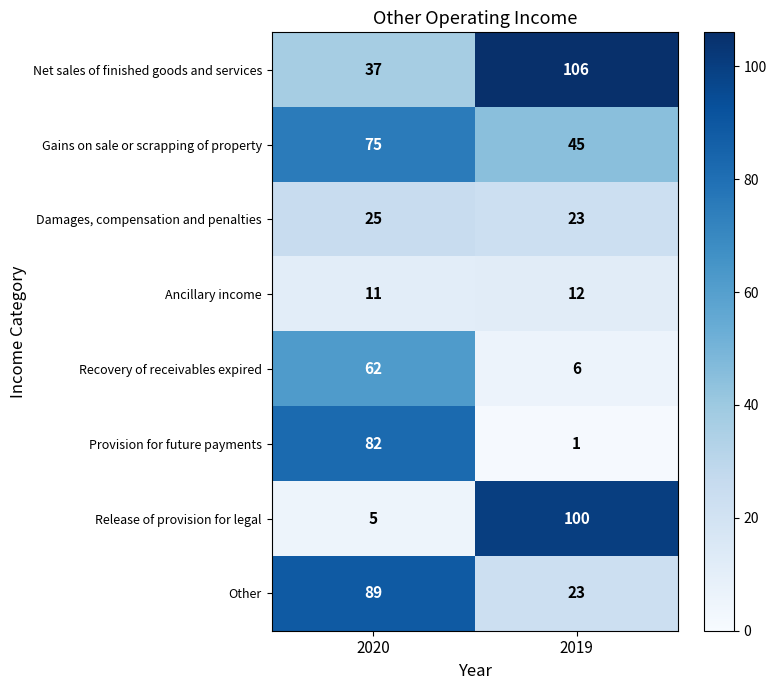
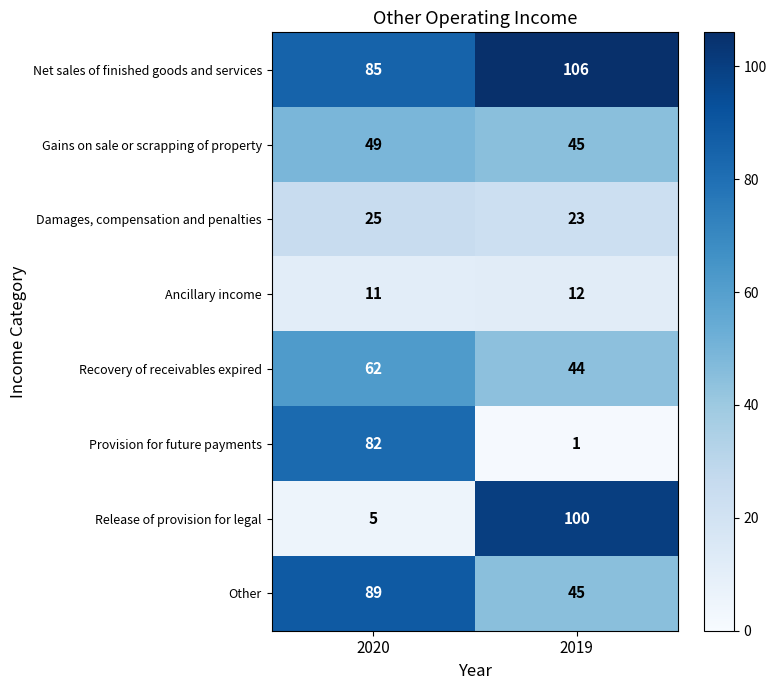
Net sales of finished goods and services, 2020: 37 -> 85
Gains on sale or scrapping of property, 2020: 75 -> 49
Recovery of receivables expired, 2019: 6 -> 44
Other, 2019: 23 -> 45
